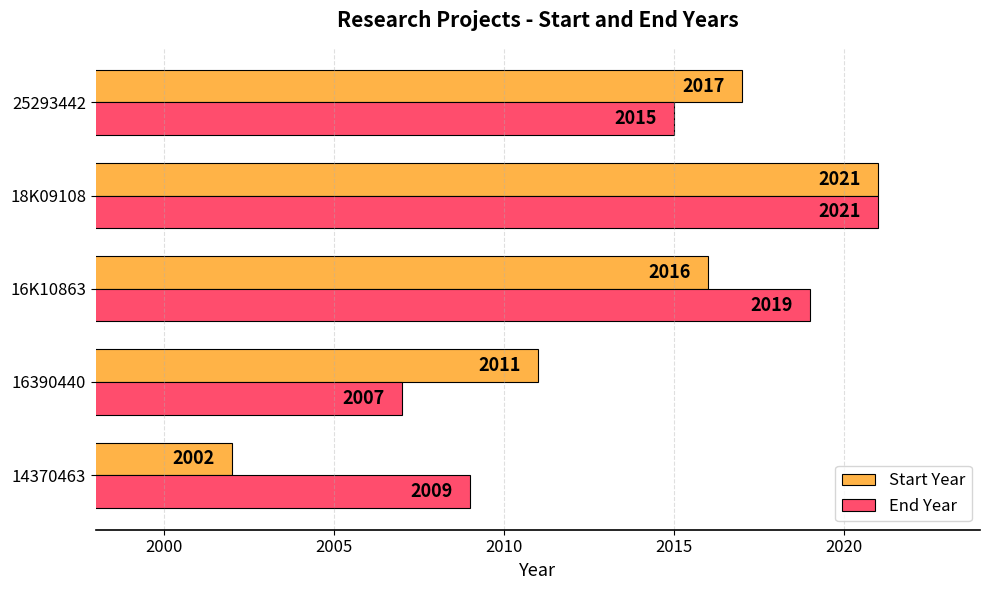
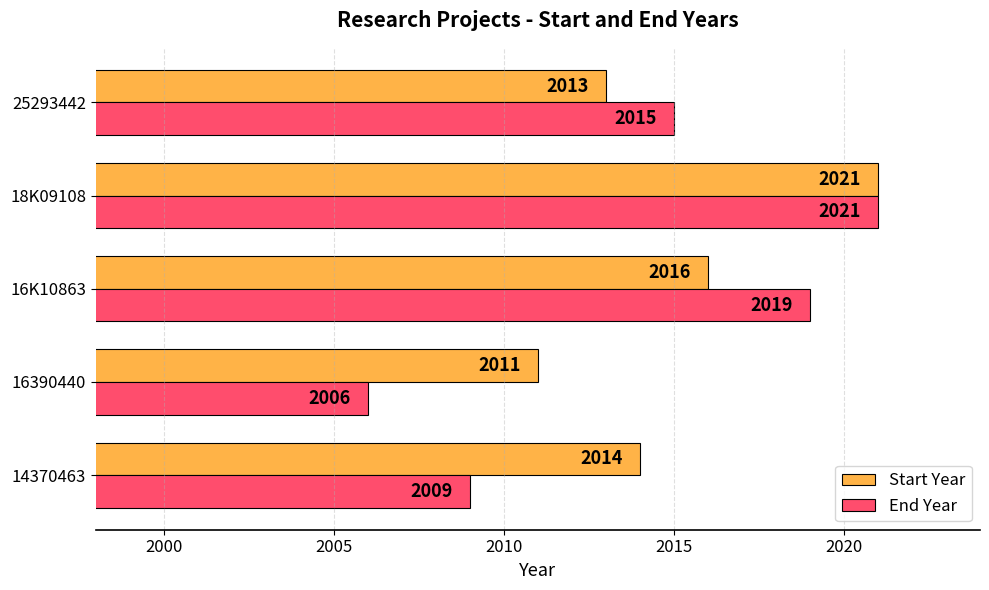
Start Year, 25293442: 2017 -> 2013
End Year, 16390440: 2007 -> 2006
Start Year, 14370463: 2002 -> 2014
